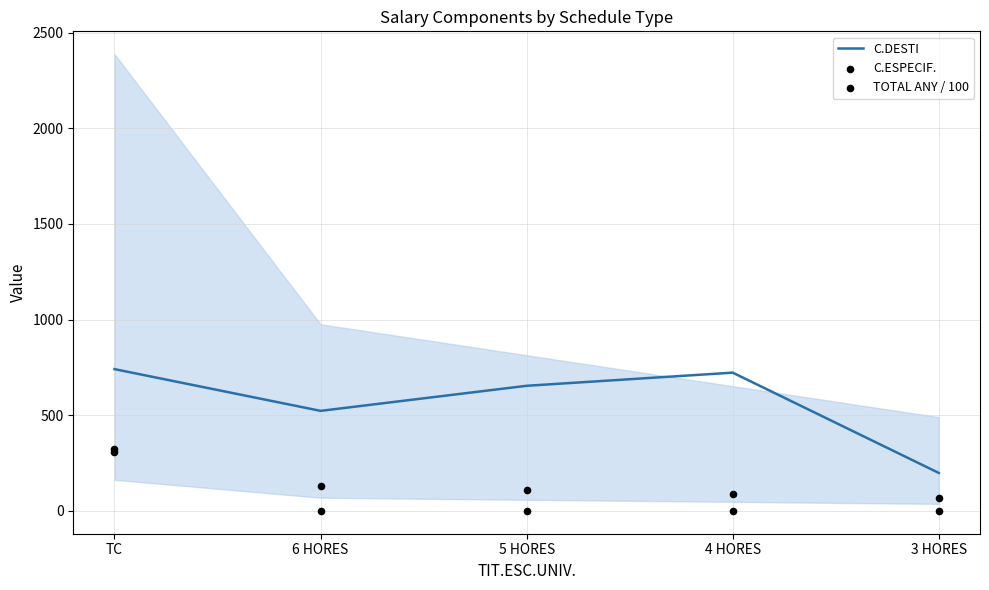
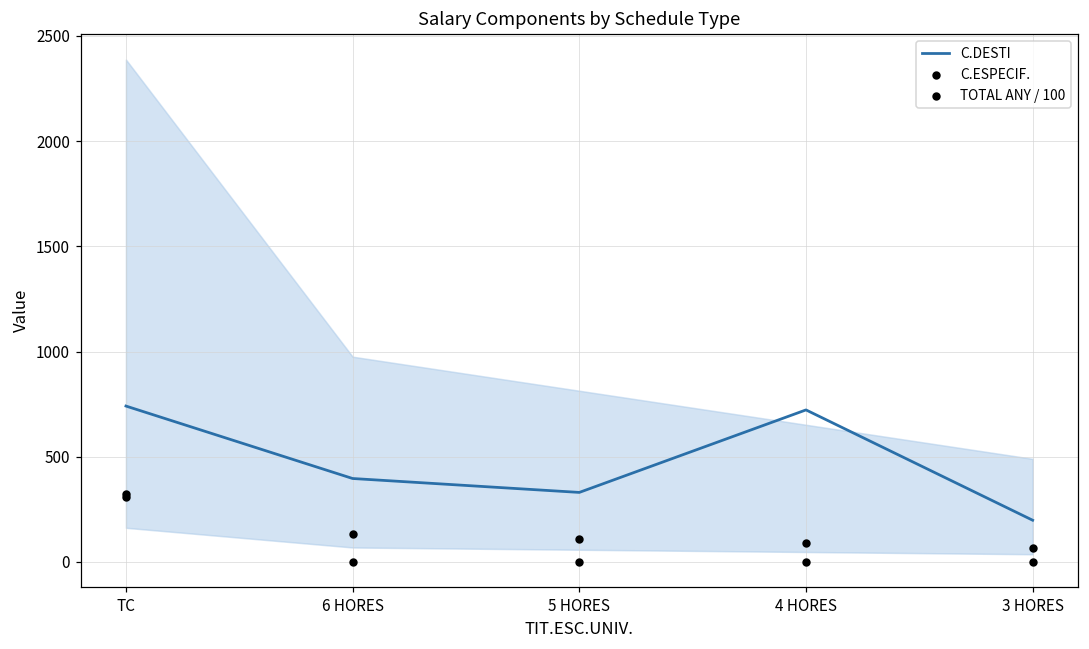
C.DESTI, 6 HORES: 520 -> 400
C.DESTI, 5 HORES: 650 -> 330
